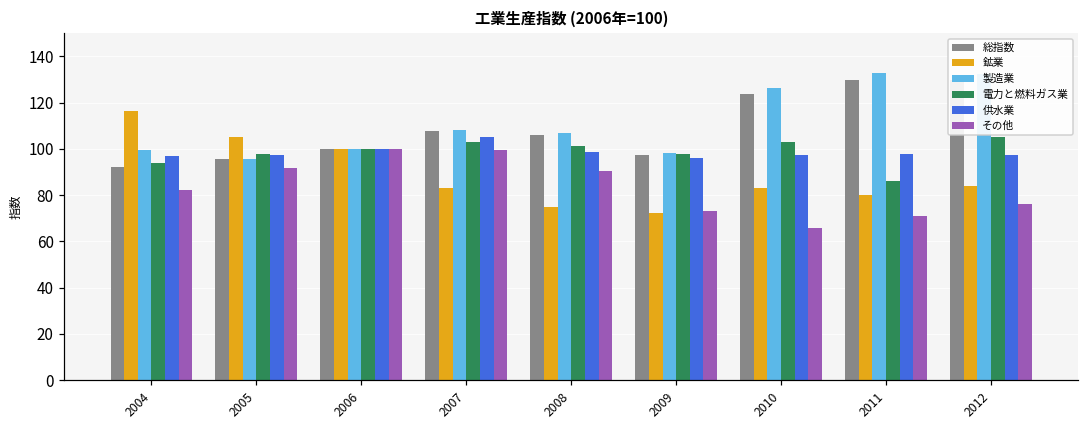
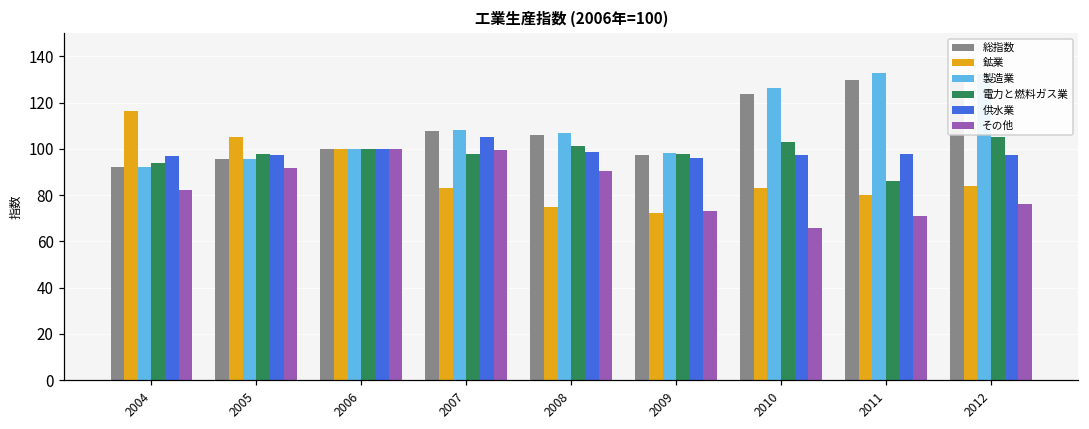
製造業, 2004: 99 -> 92
電力と燃料ガス業, 2007: 103 -> 98
